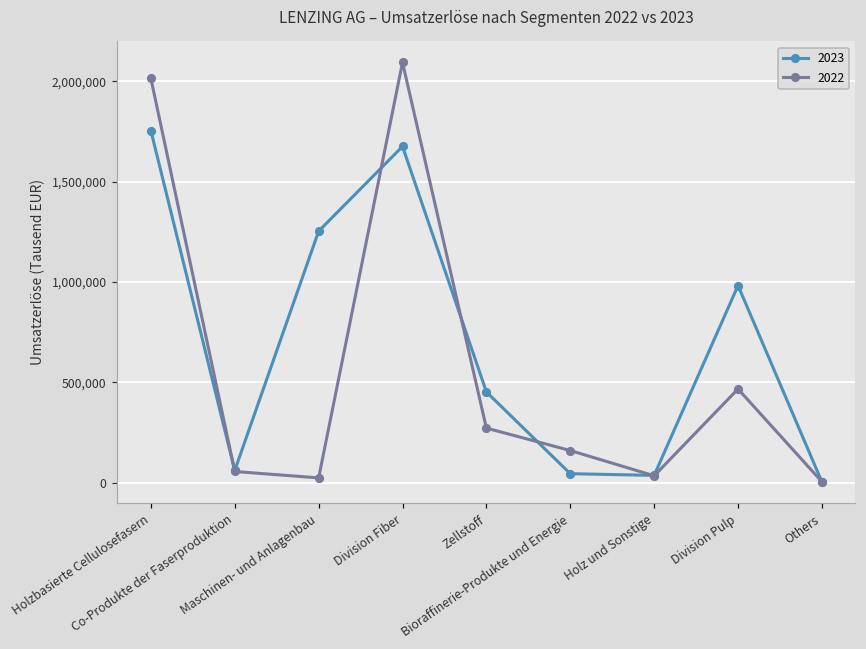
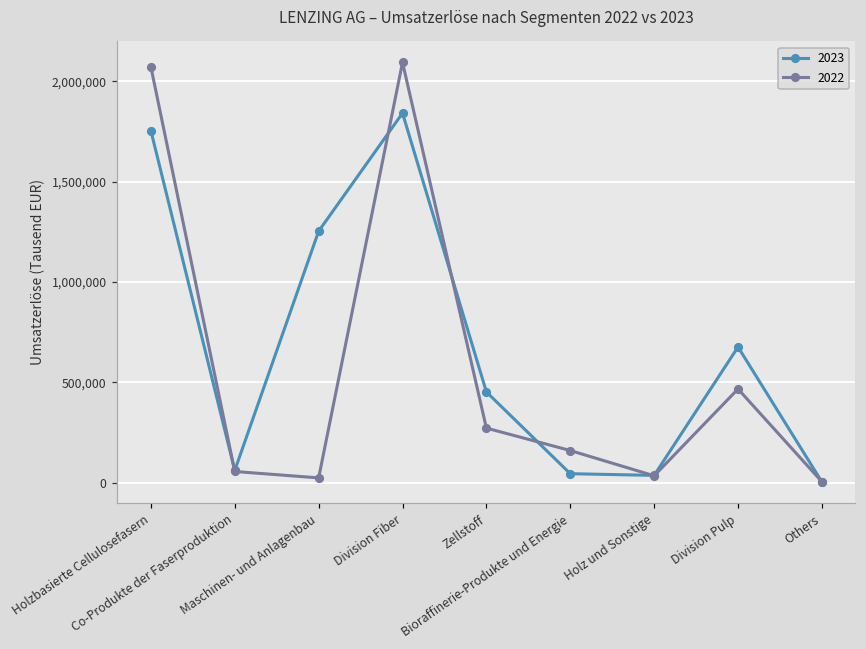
2022, Holzbasierte Cellulosefasern: 2,010,000 -> 2,070,000
2023, Division Fiber: 1,680,000 -> 1,840,000
2023, Division Pulp: 980,000 -> 680,000
